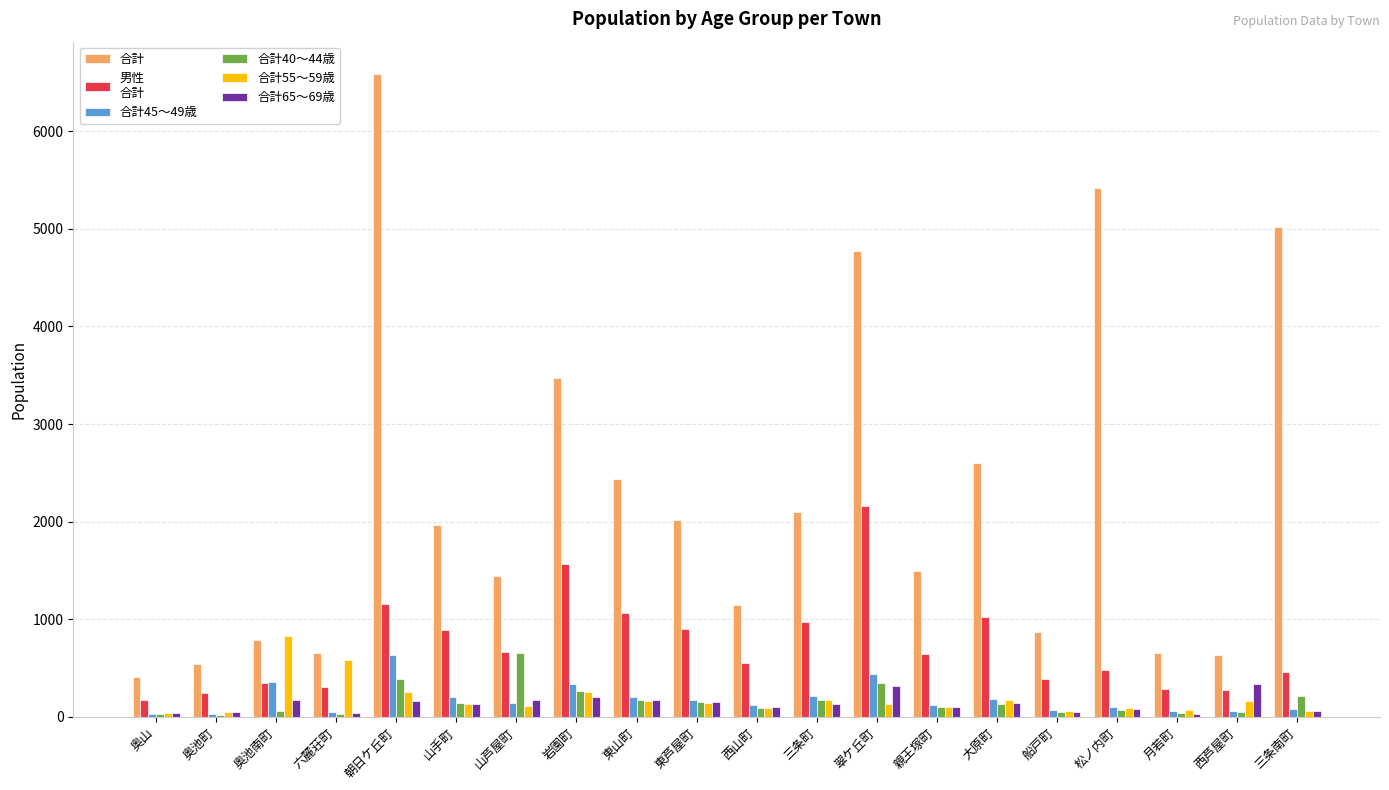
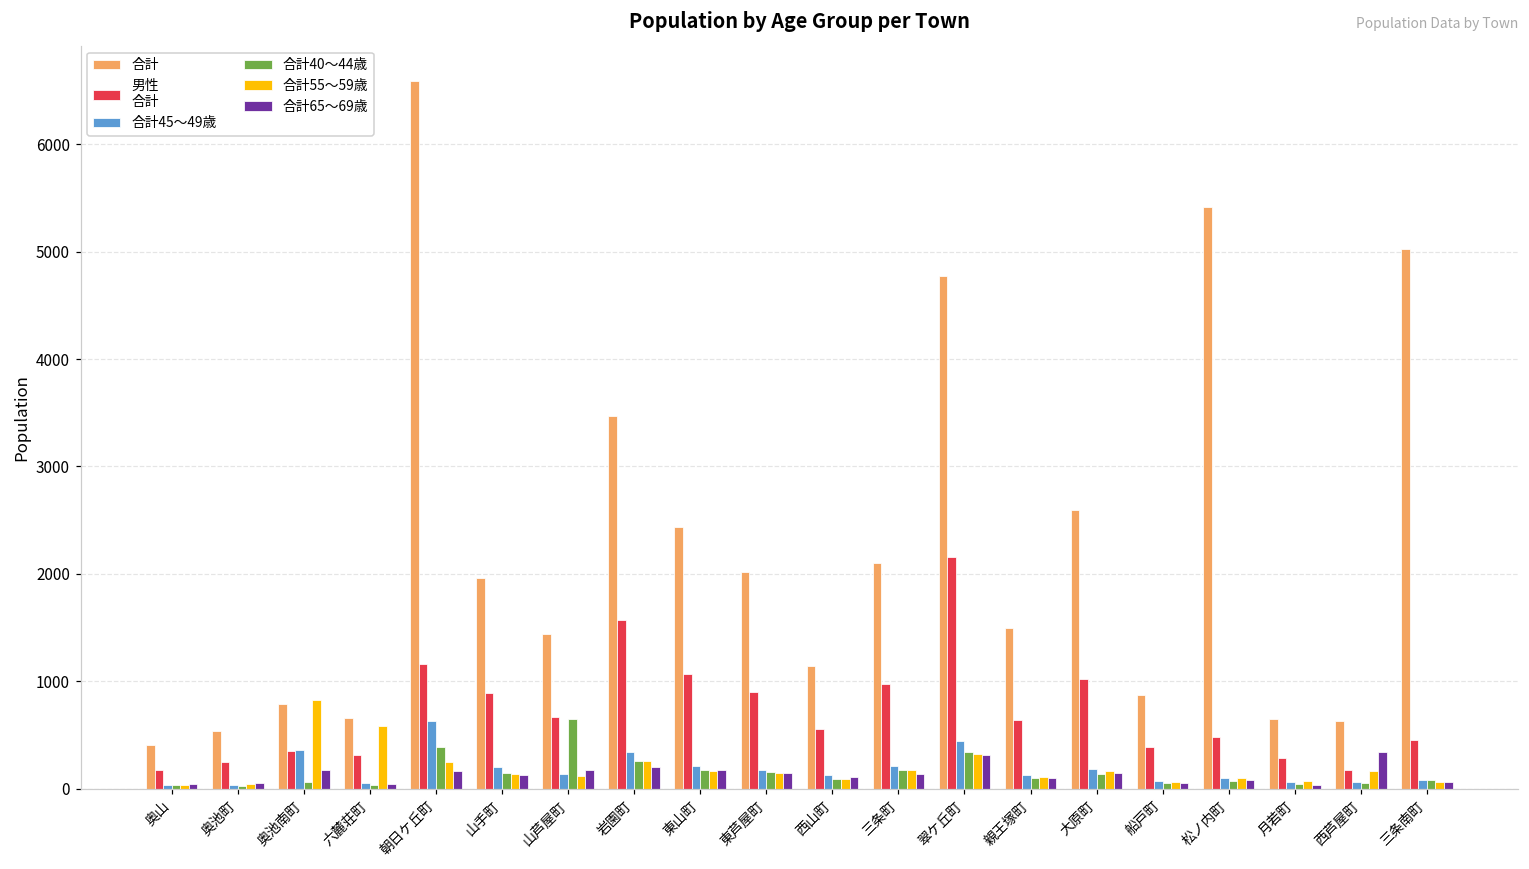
合計55～59歳, 翠ケ丘町: 100 -> 300
男性 合計, 西芦屋町: 300 -> 200
合計40～44歳, 三条南町: 200 -> 100
